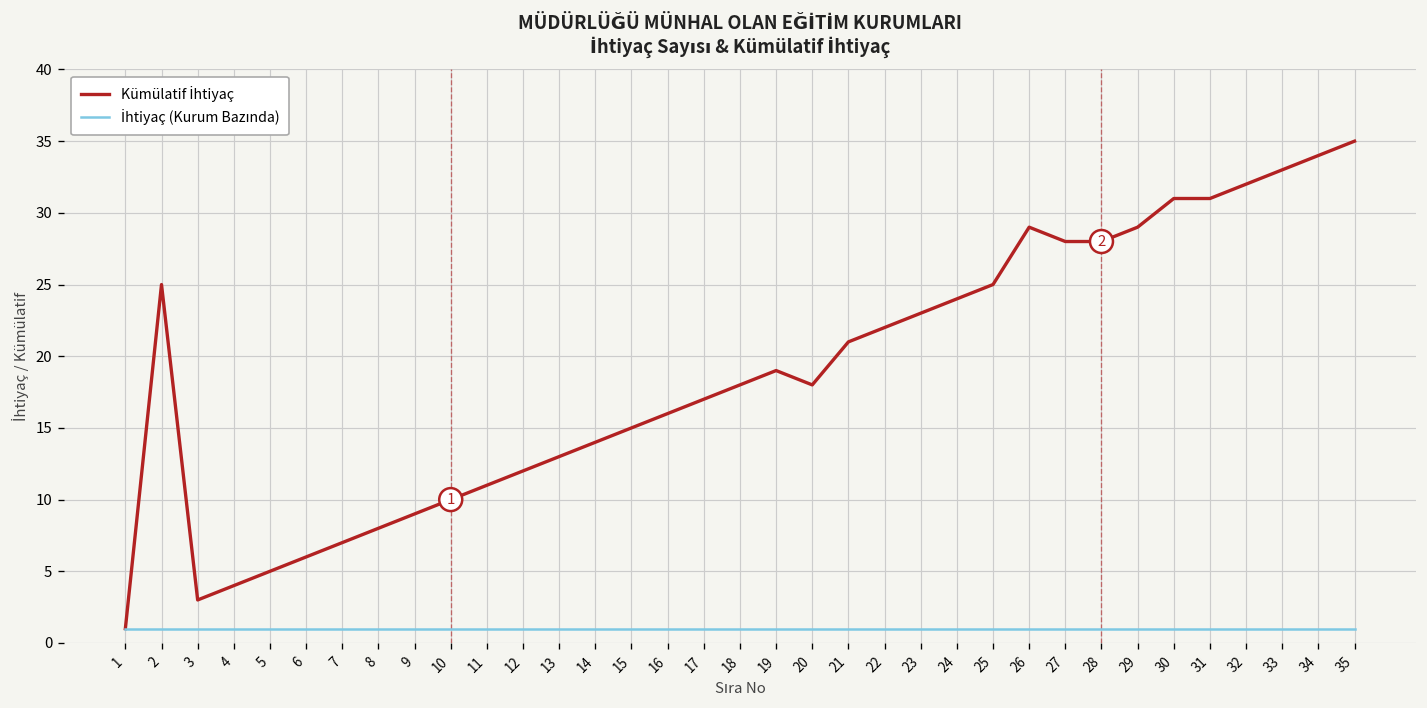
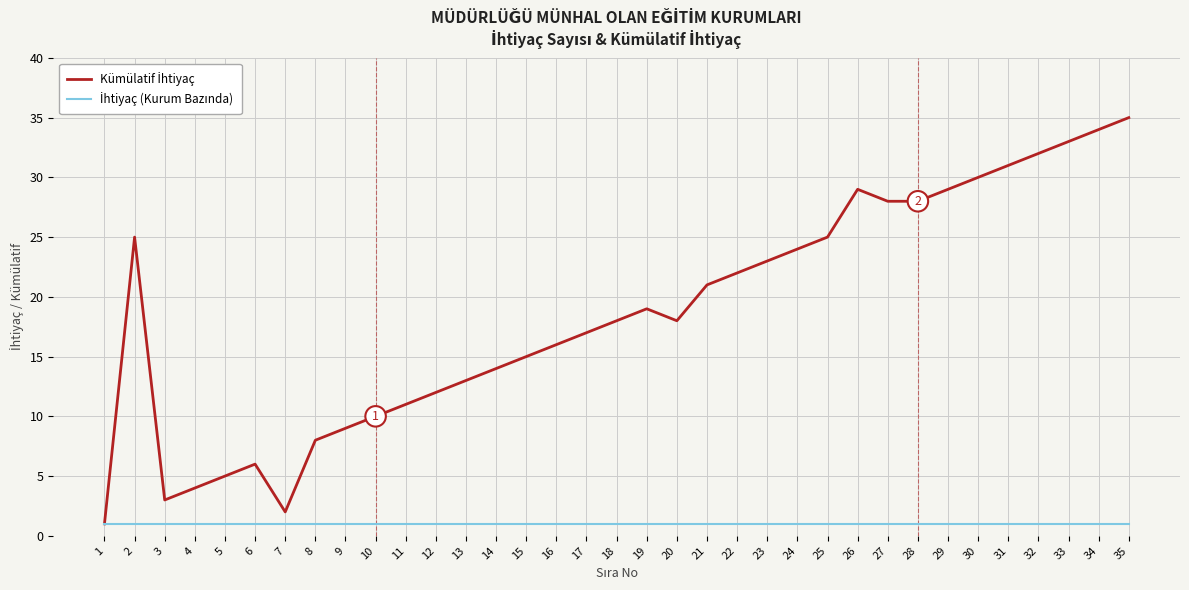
Kümülatif İhtiyaç, 7: 7 -> 2
Kümülatif İhtiyaç, 30: 31 -> 30
